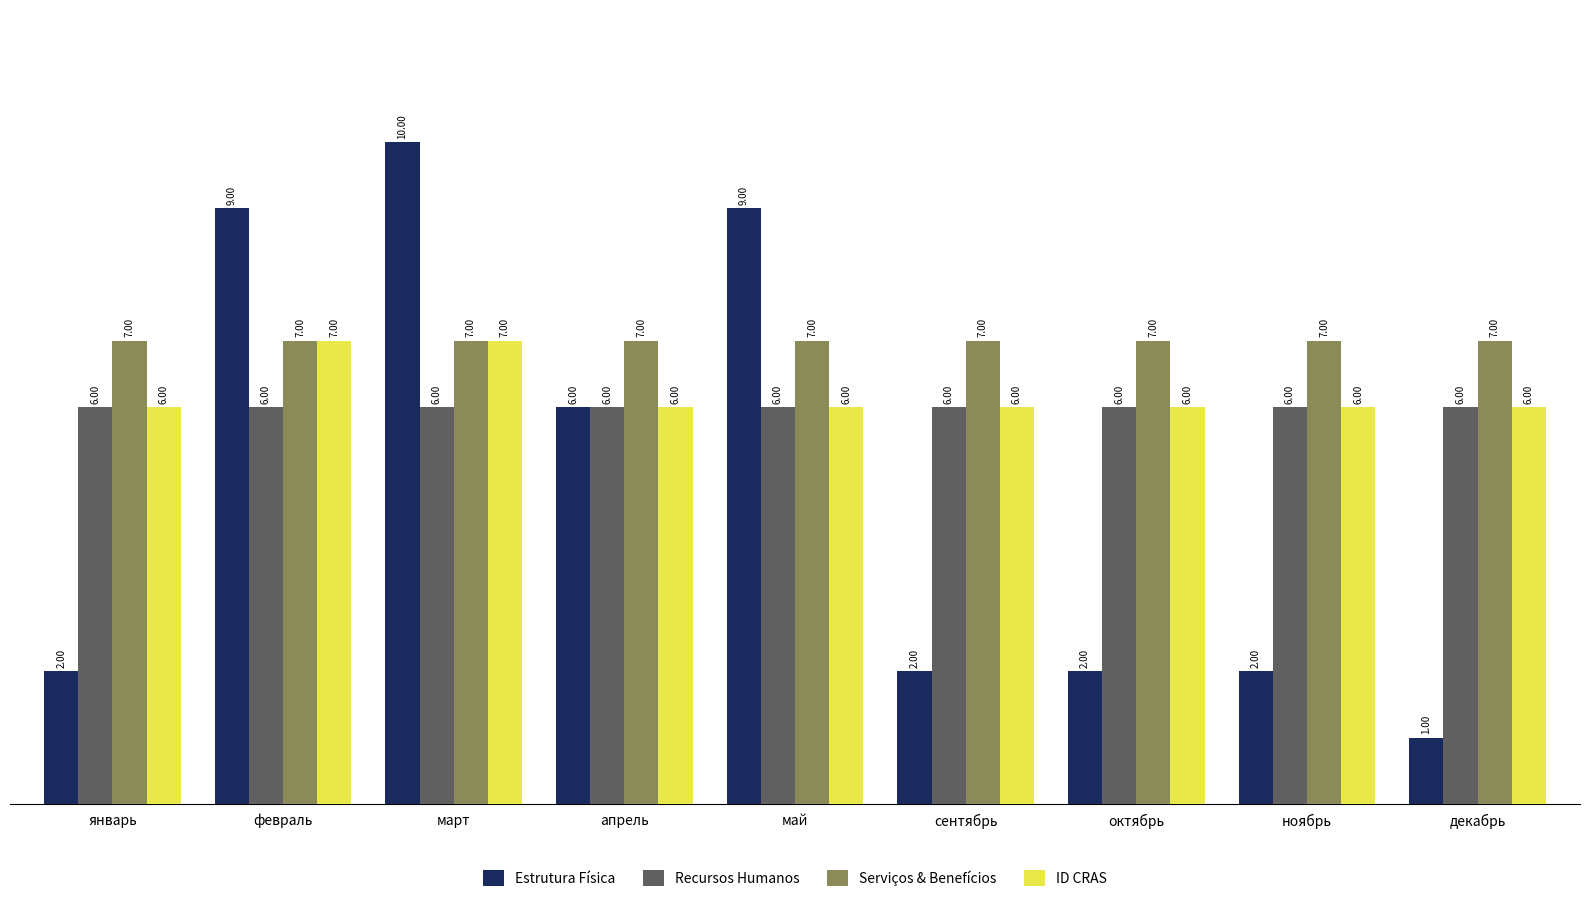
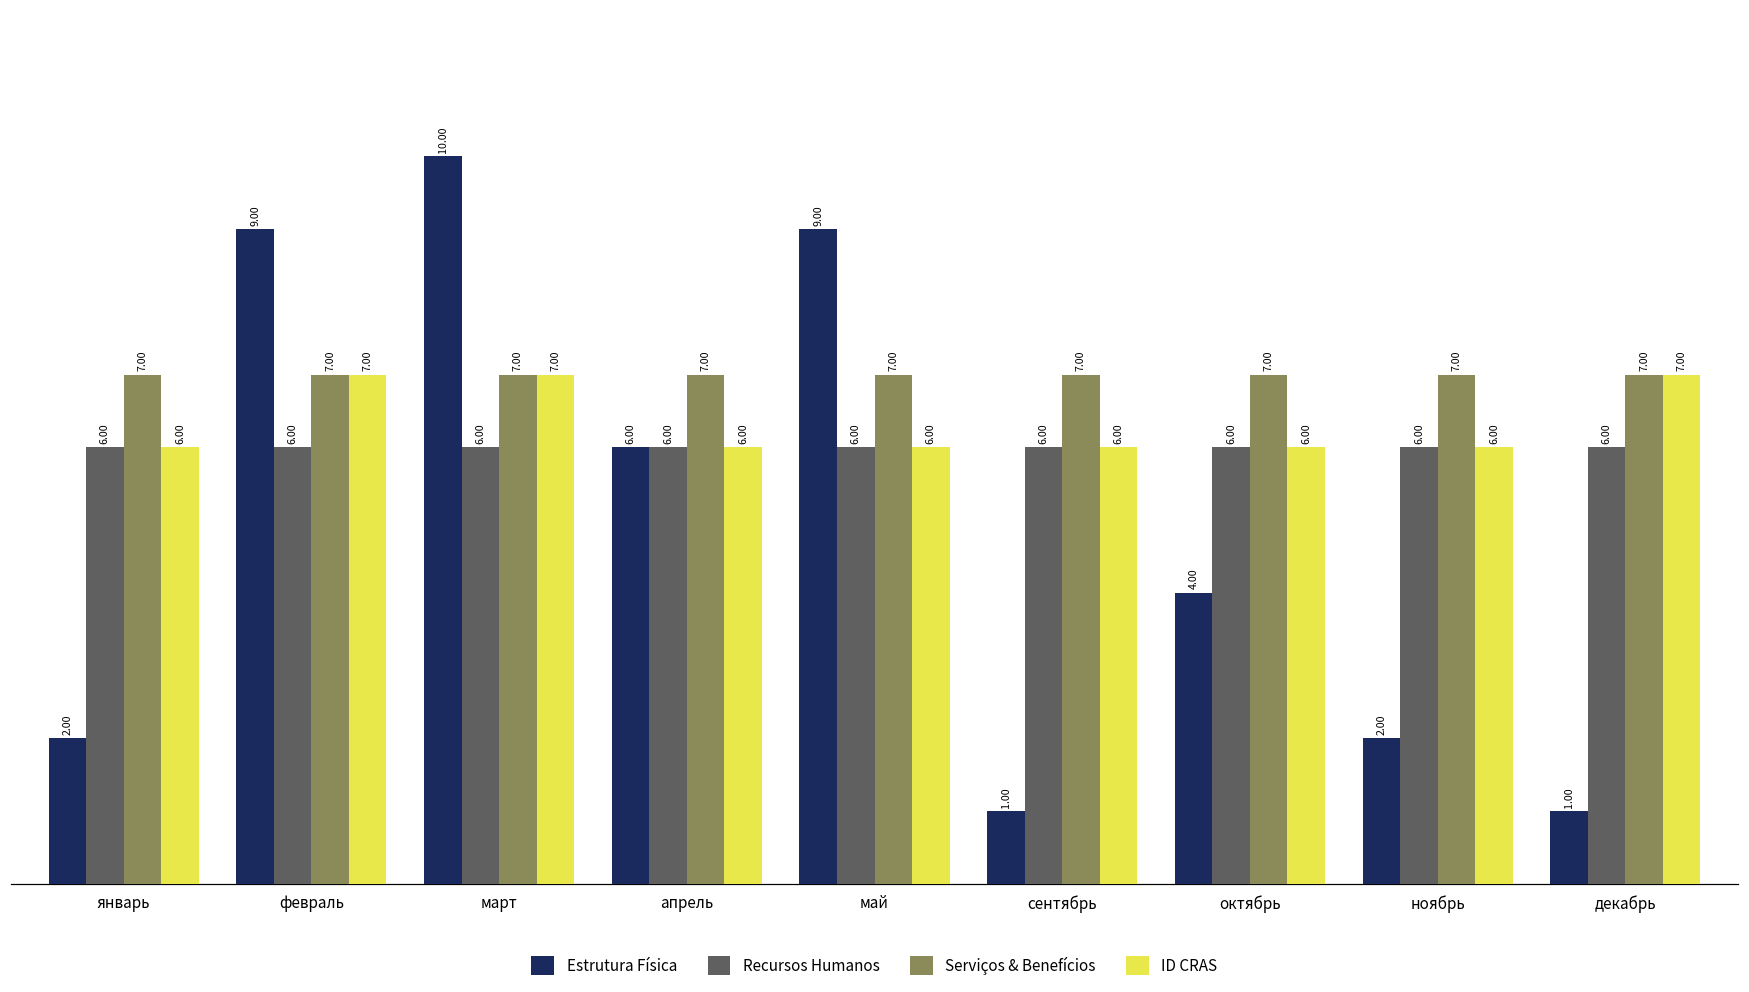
Estrutura Física, сентябрь: 2.00 -> 1.00
Estrutura Física, октябрь: 2.00 -> 4.00
ID CRAS, декабрь: 6.00 -> 7.00
